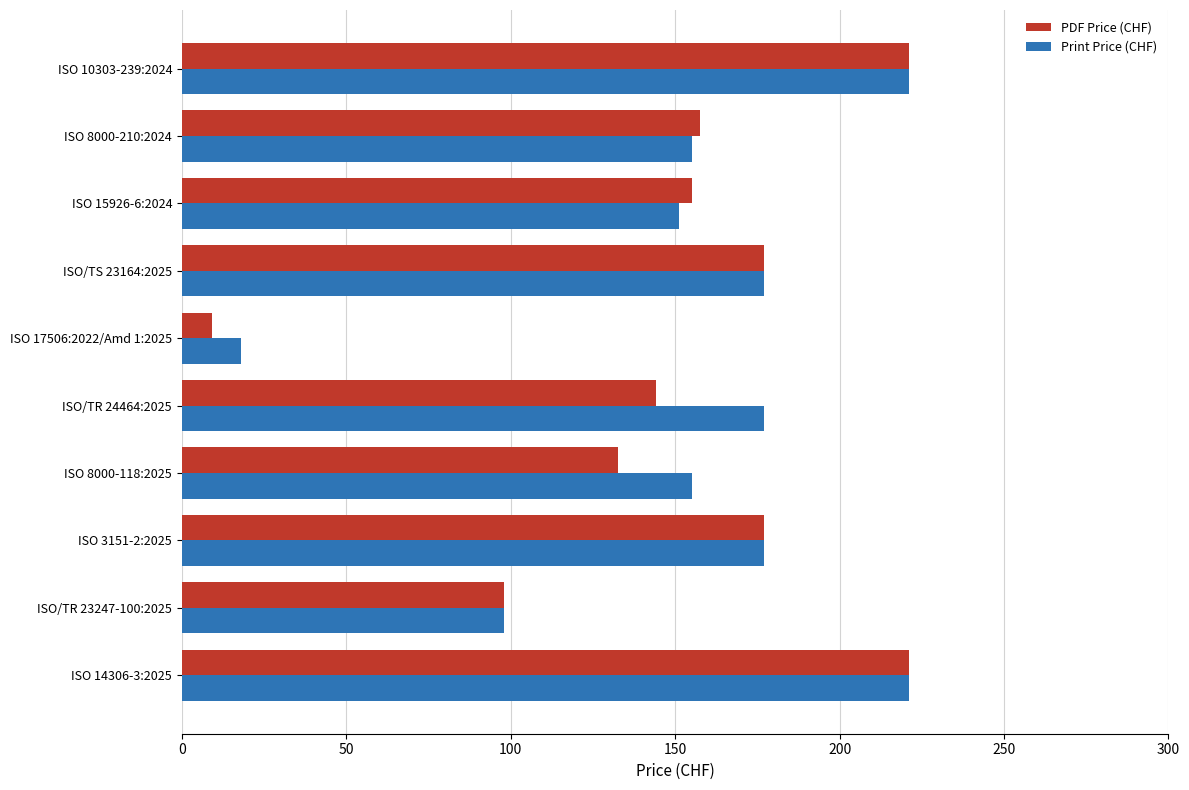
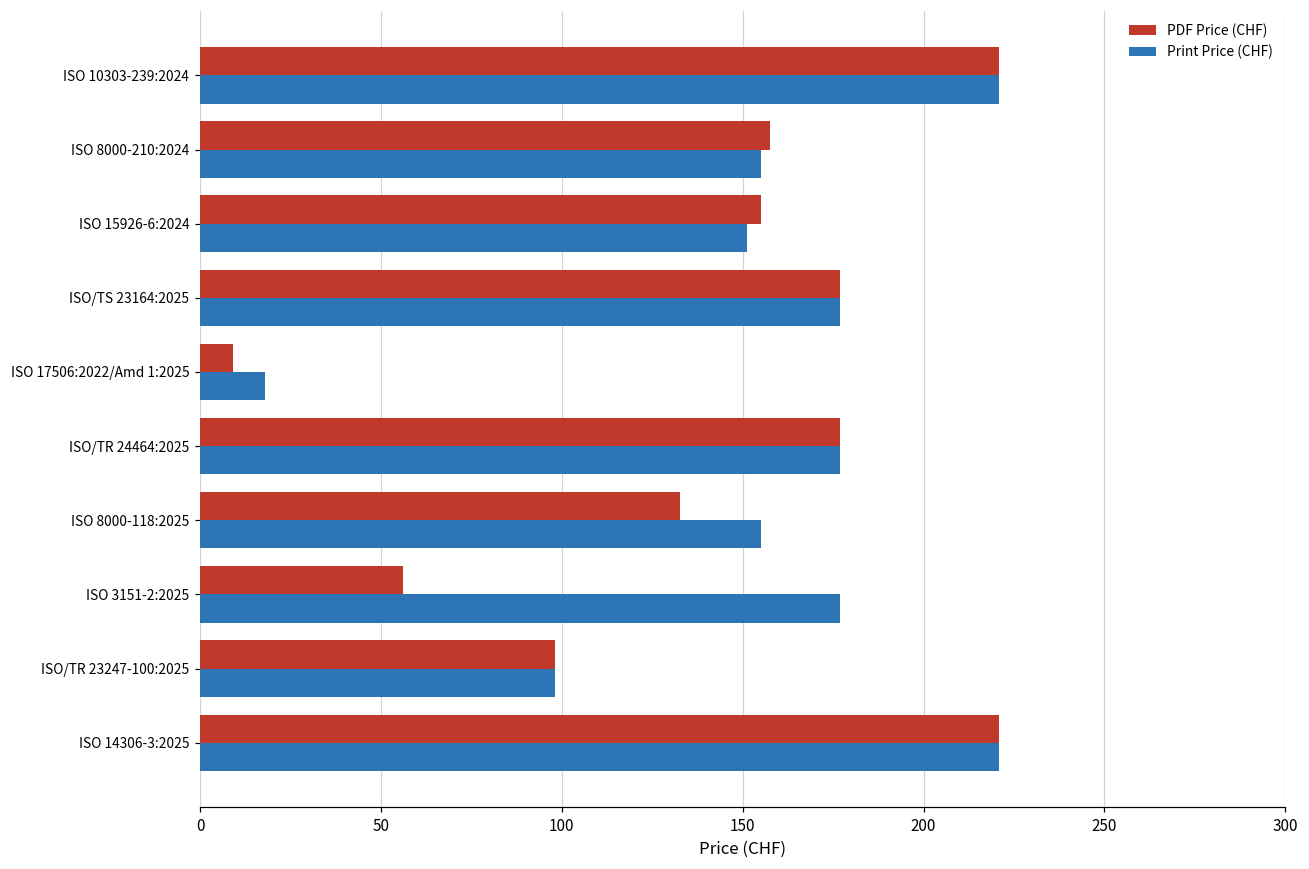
PDF Price (CHF), ISO/TR 24464:2025: 144 -> 177
PDF Price (CHF), ISO 3151-2:2025: 177 -> 56
